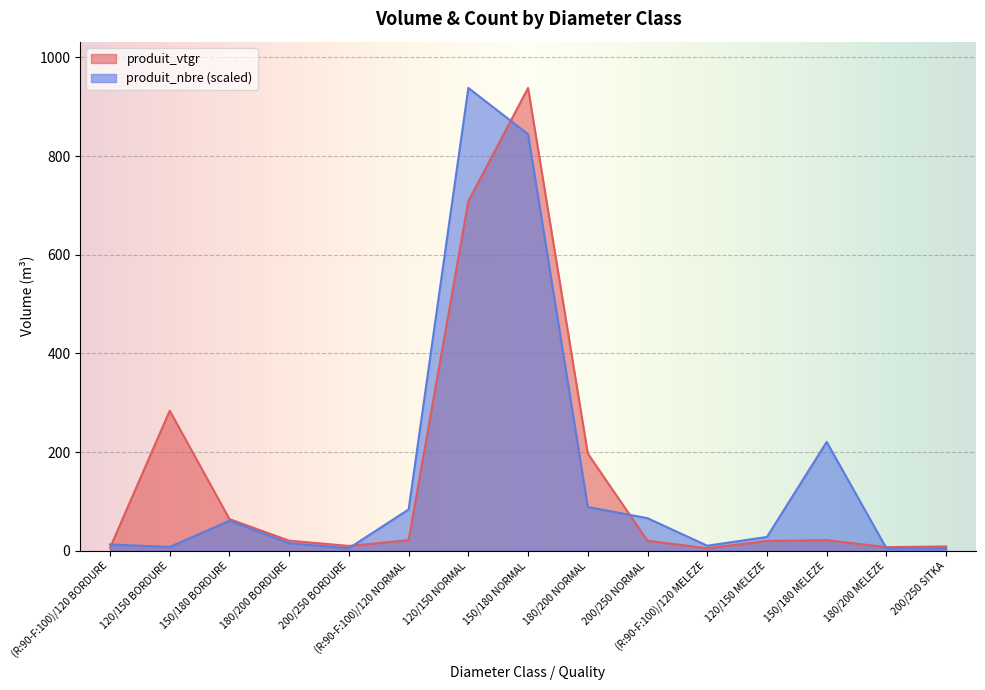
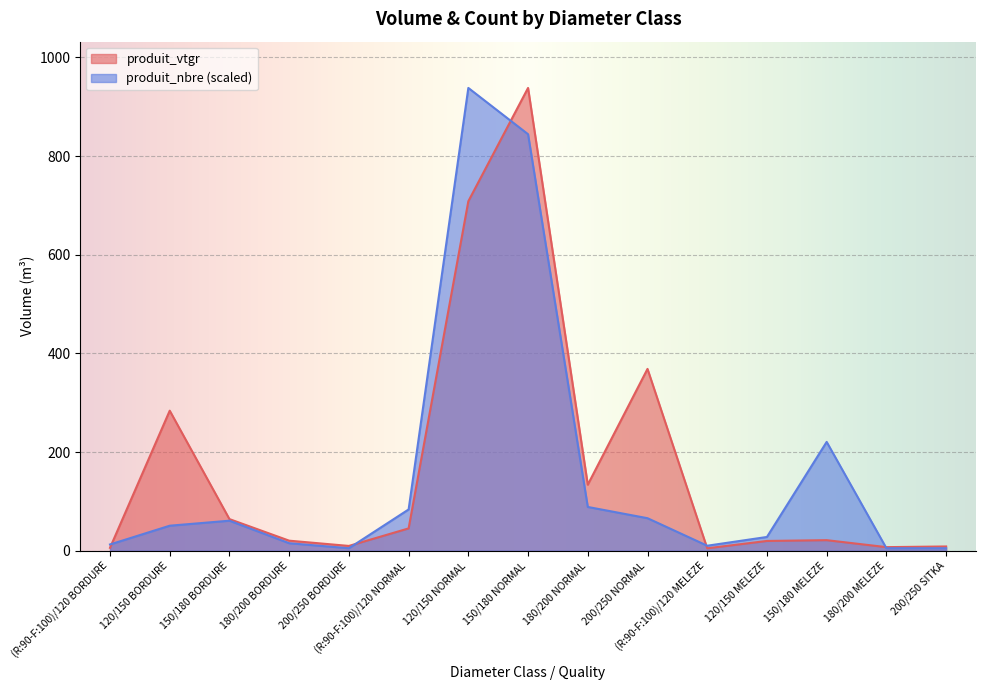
produit_nbre (scaled), 120/150 BORDURE: 10 -> 50
produit_vtgr, (R:90-F:100)/120 NORMAL: 20 -> 50
produit_vtgr, 180/200 NORMAL: 200 -> 130
produit_vtgr, 200/250 NORMAL: 20 -> 370
